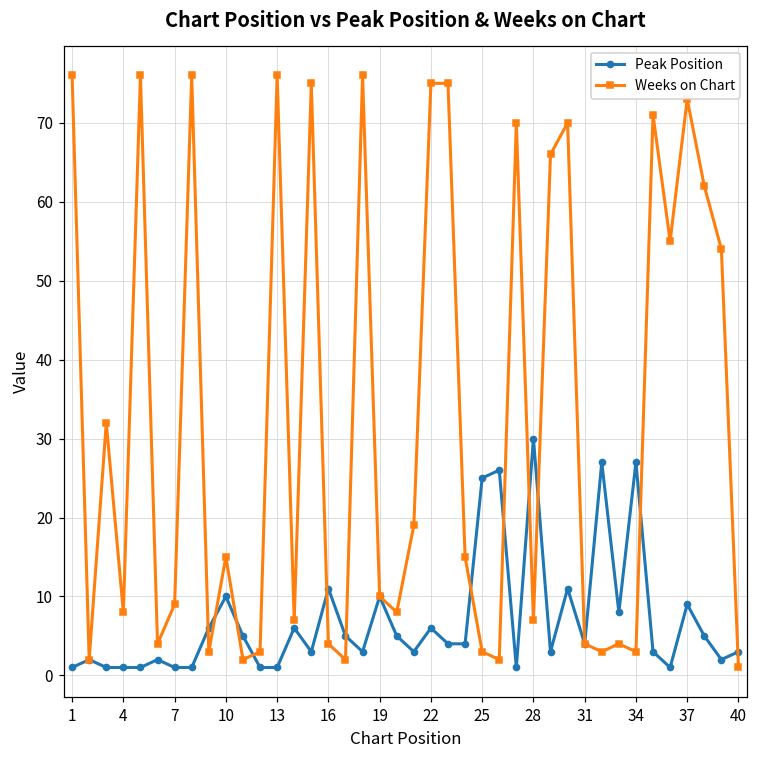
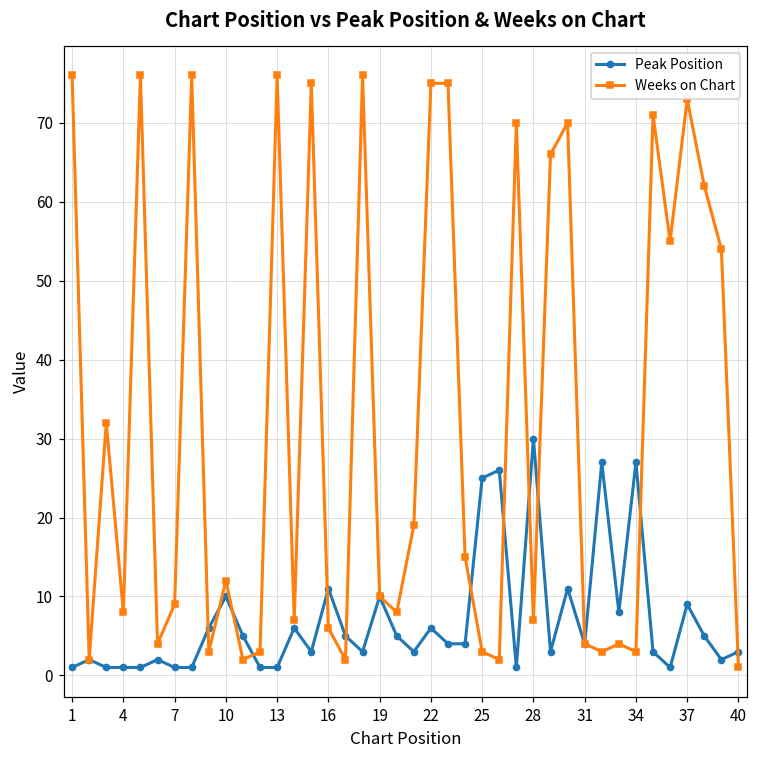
Weeks on Chart, 10: 15 -> 12
Weeks on Chart, 16: 4 -> 6
